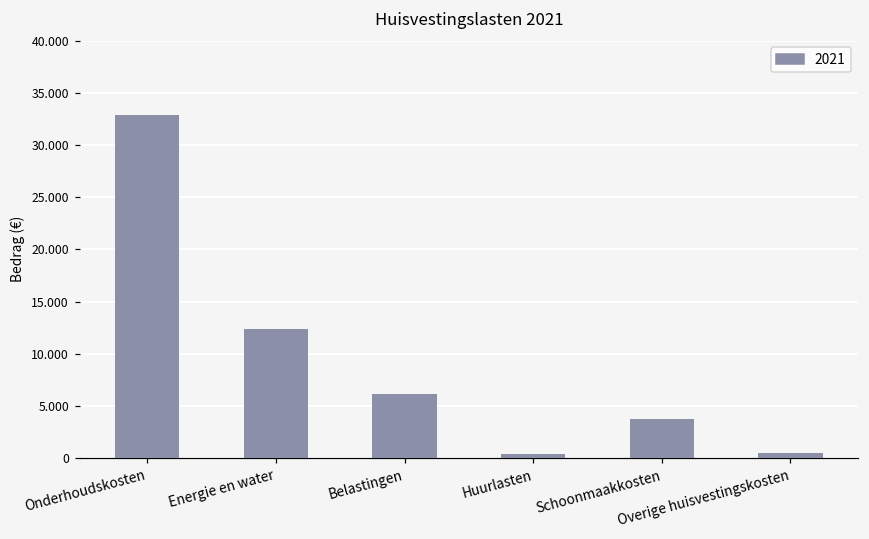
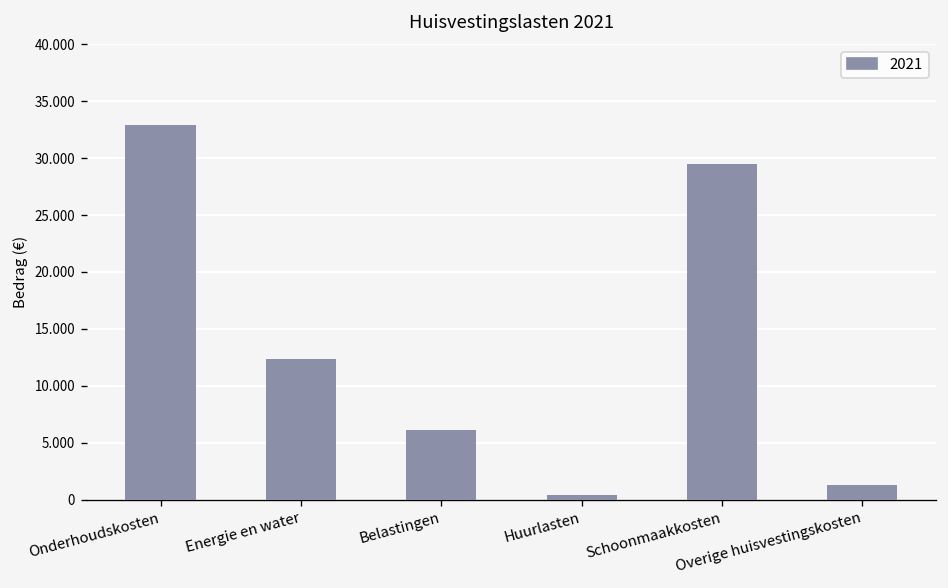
Schoonmaakkosten: 4 -> 29
Overige huisvestingskosten: 0 -> 1
